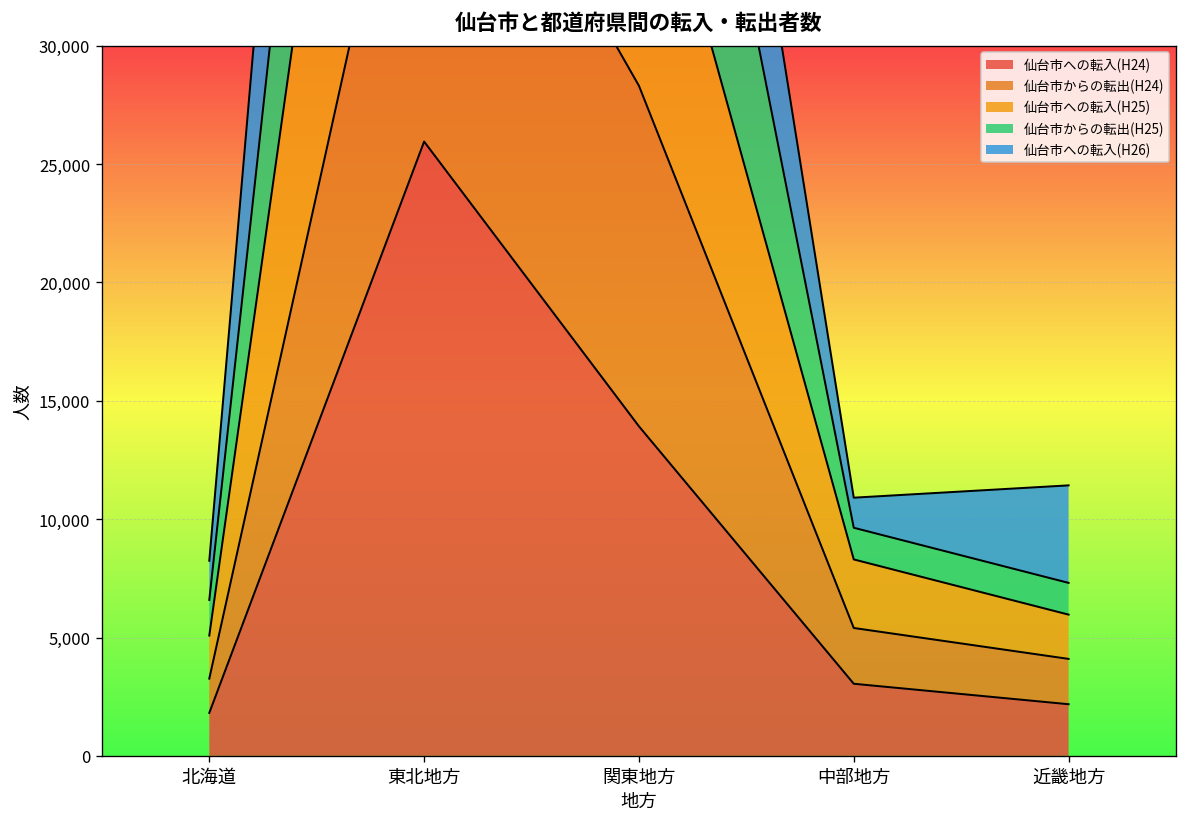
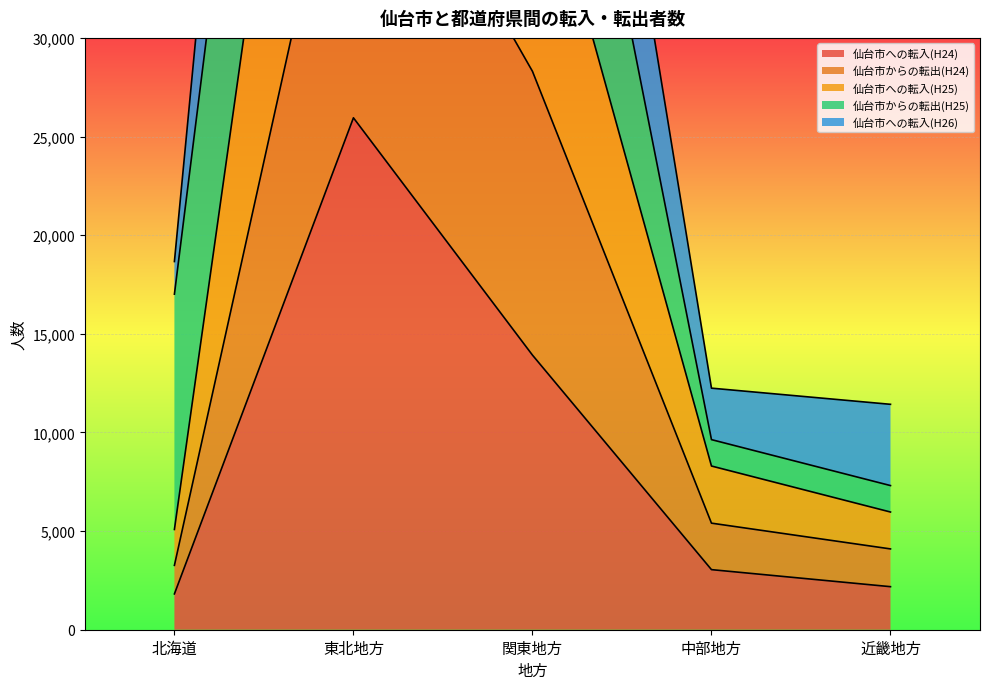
仙台市からの転出(H25), 北海道: 1,500 -> 11,900
仙台市への転入(H26), 中部地方: 1,300 -> 2,600
